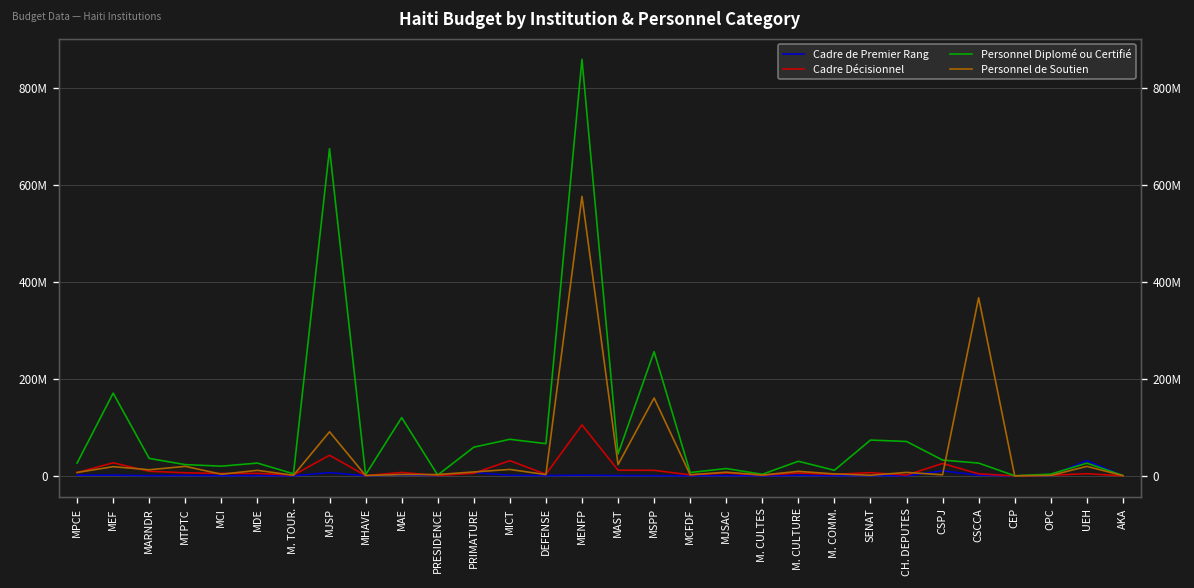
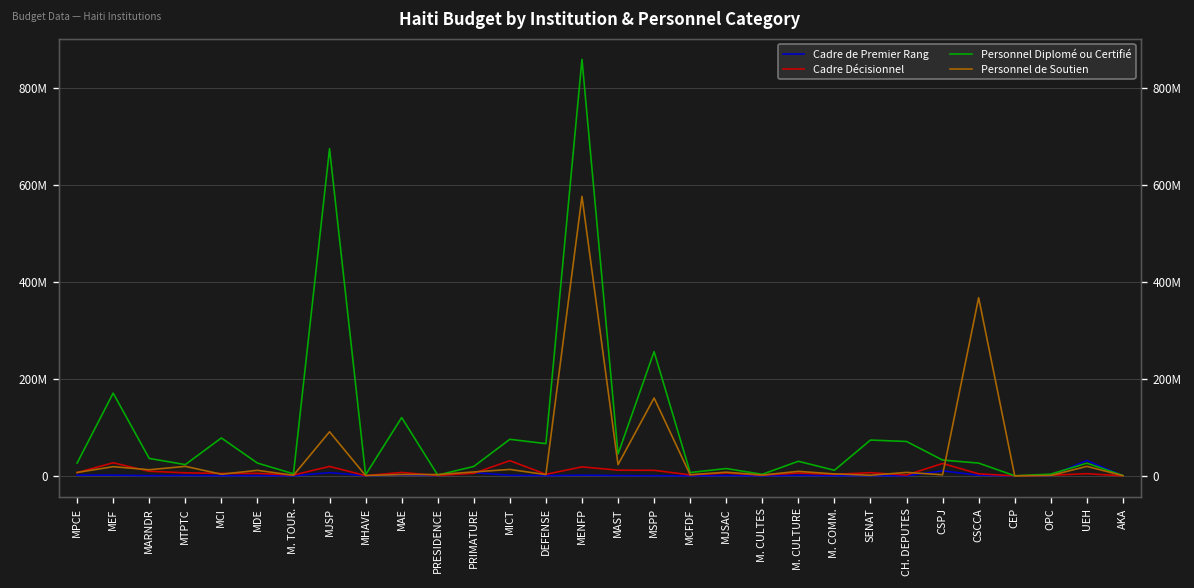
Personnel Diplomé ou Certifié, MCI: 20000000 -> 80000000
Cadre Décisionnel, MJSP: 40000000 -> 20000000
Personnel Diplomé ou Certifié, PRIMATURE: 60000000 -> 20000000
Cadre Décisionnel, MENFP: 110000000 -> 20000000
